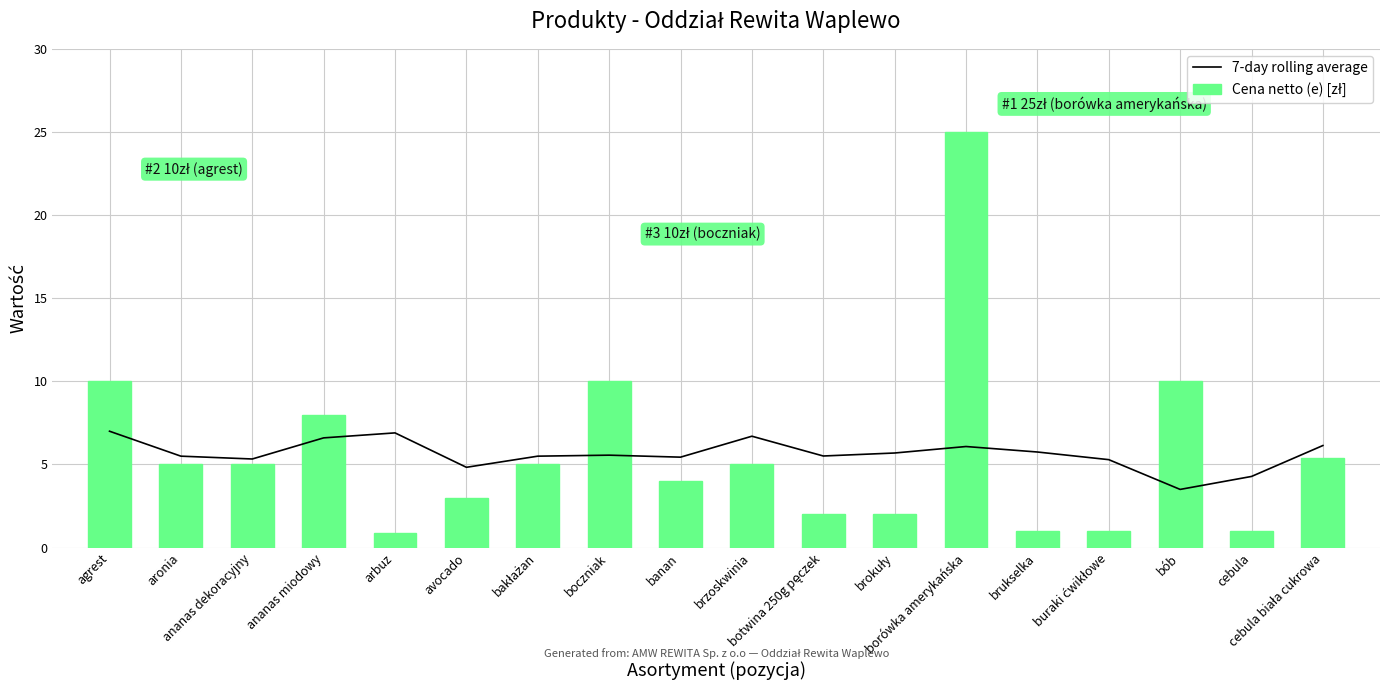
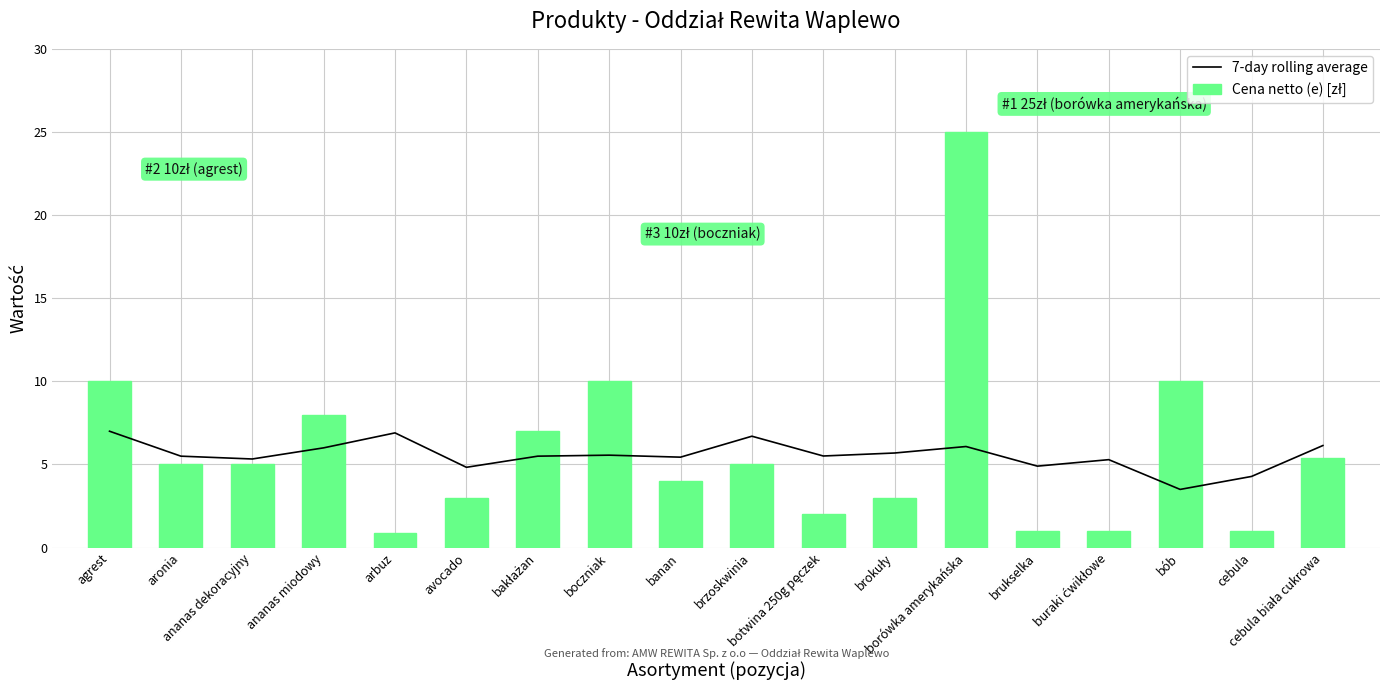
7-day rolling average, ananas miodowy: 6.6 -> 6.0
Cena netto (e) [zł], bakłażan: 5 -> 7
Cena netto (e) [zł], brokuły: 2 -> 3
7-day rolling average, brukselka: 5.8 -> 4.9
